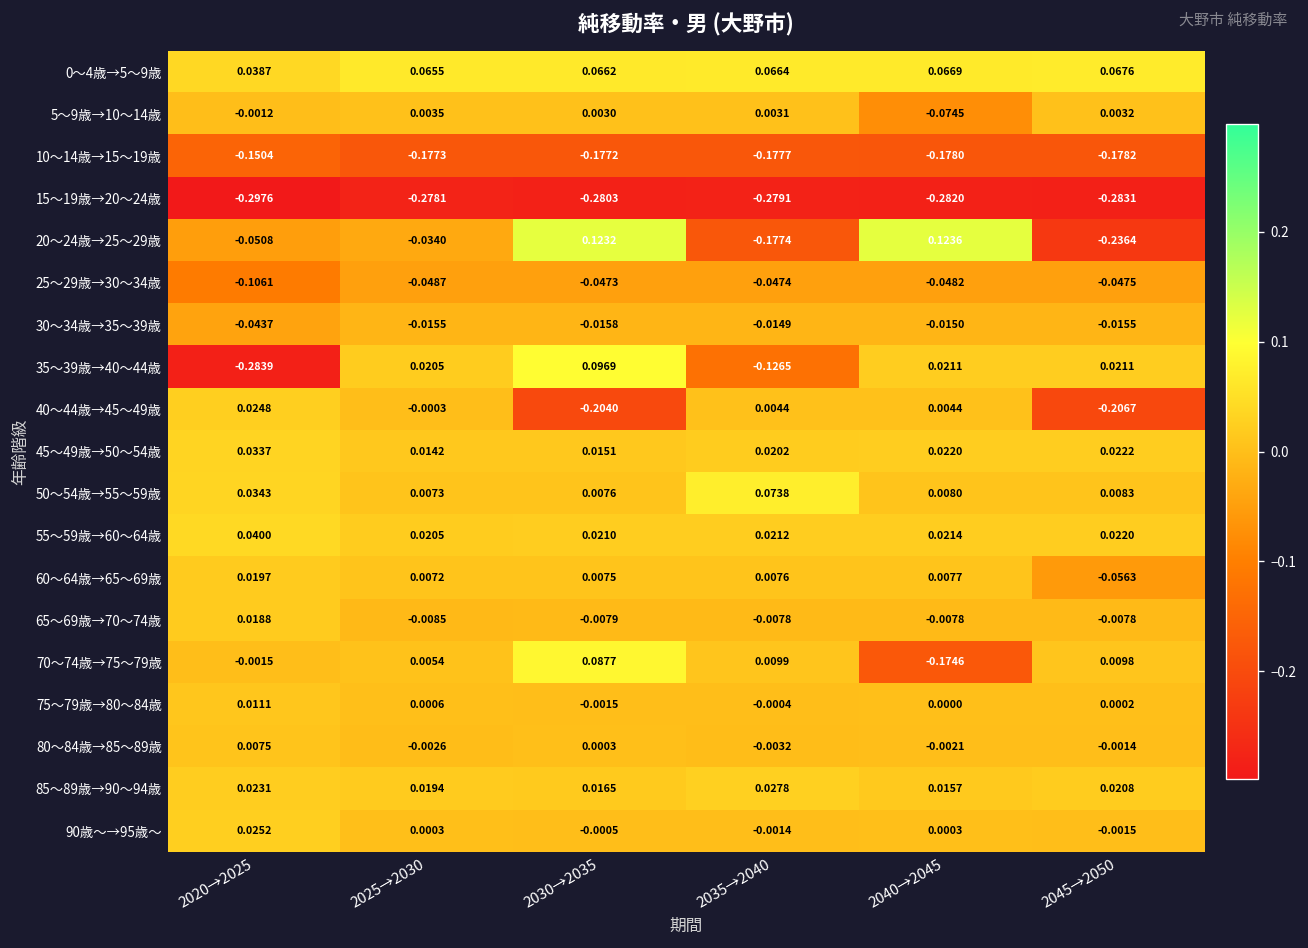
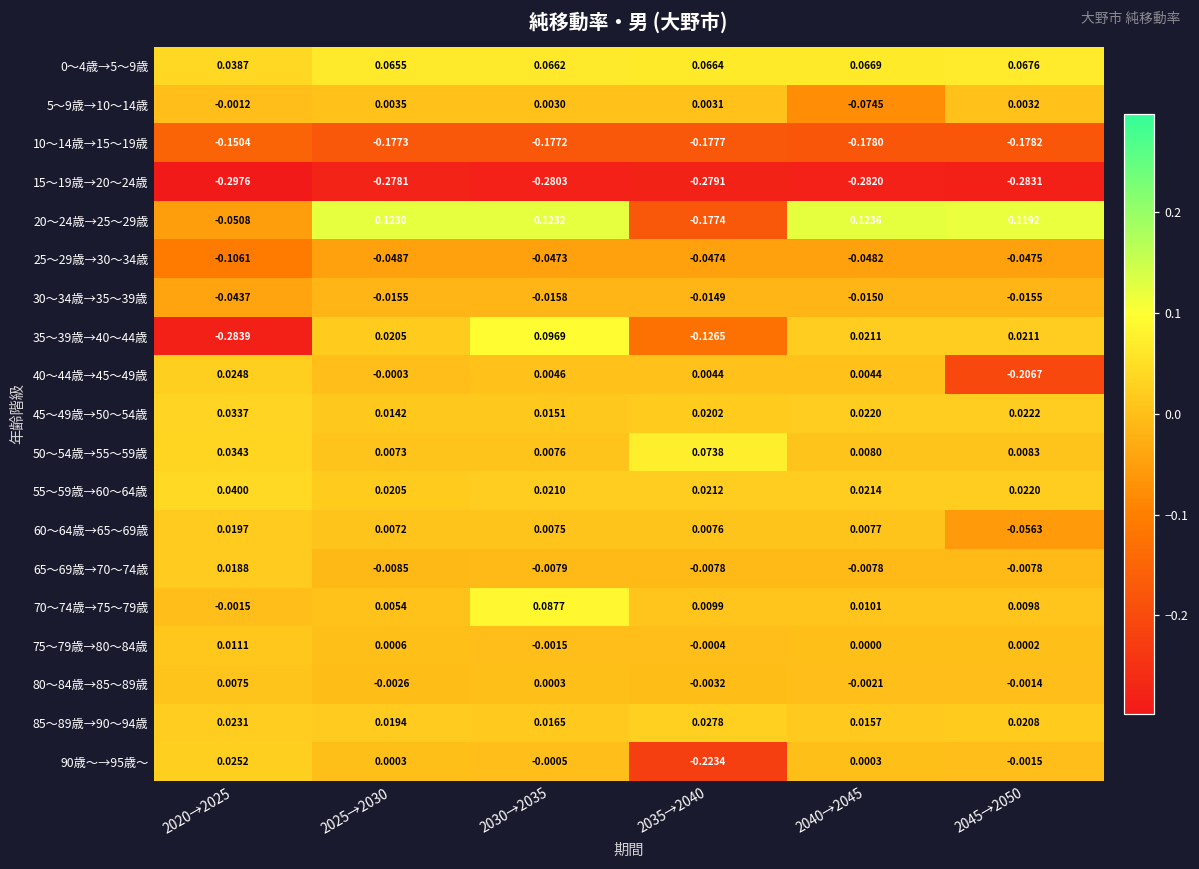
20～24歳→25～29歳, 2025→2030: -0.0340 -> 0.1230
20～24歳→25～29歳, 2045→2050: -0.2364 -> 0.1192
40～44歳→45～49歳, 2030→2035: -0.2040 -> 0.0046
70～74歳→75～79歳, 2040→2045: -0.1746 -> 0.0101
90歳～→95歳～, 2035→2040: -0.0014 -> -0.2234
